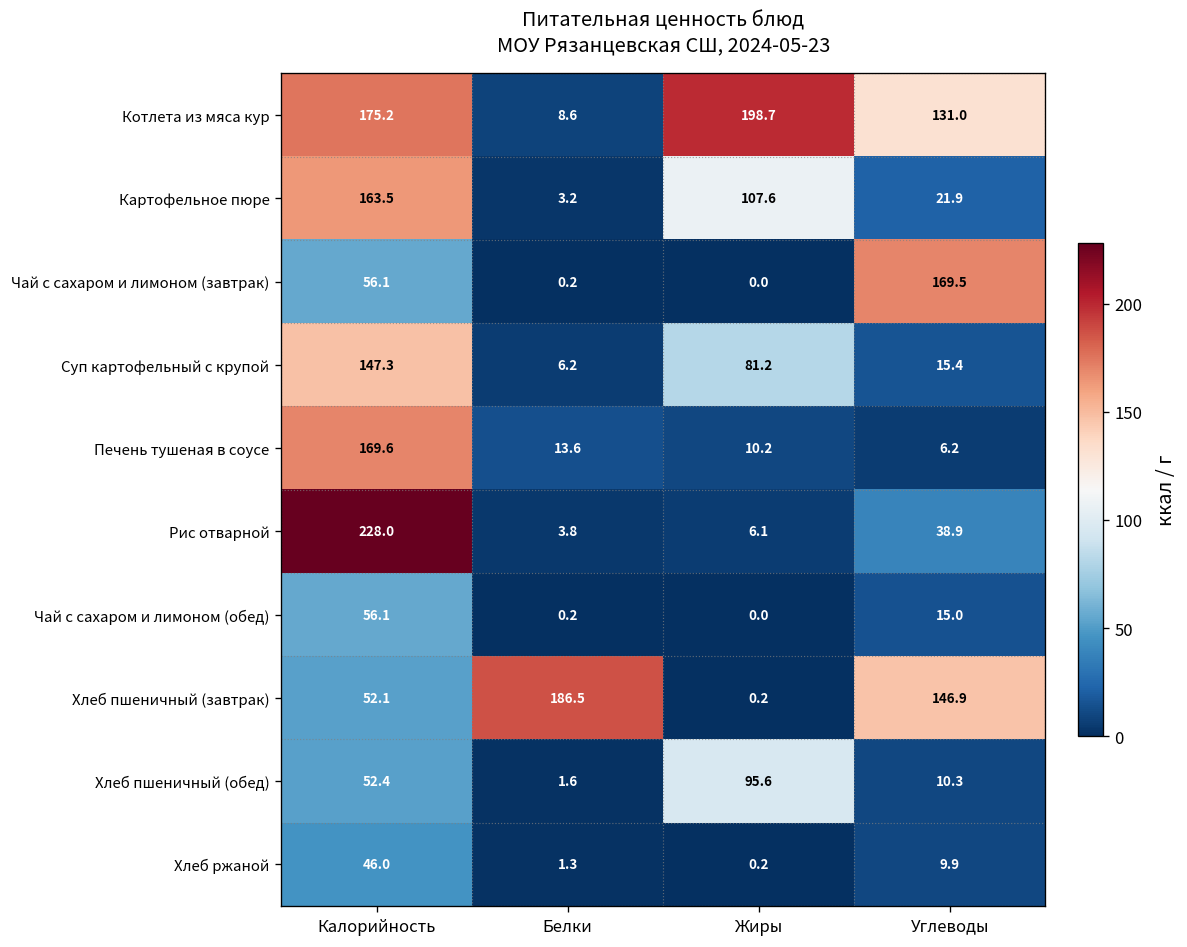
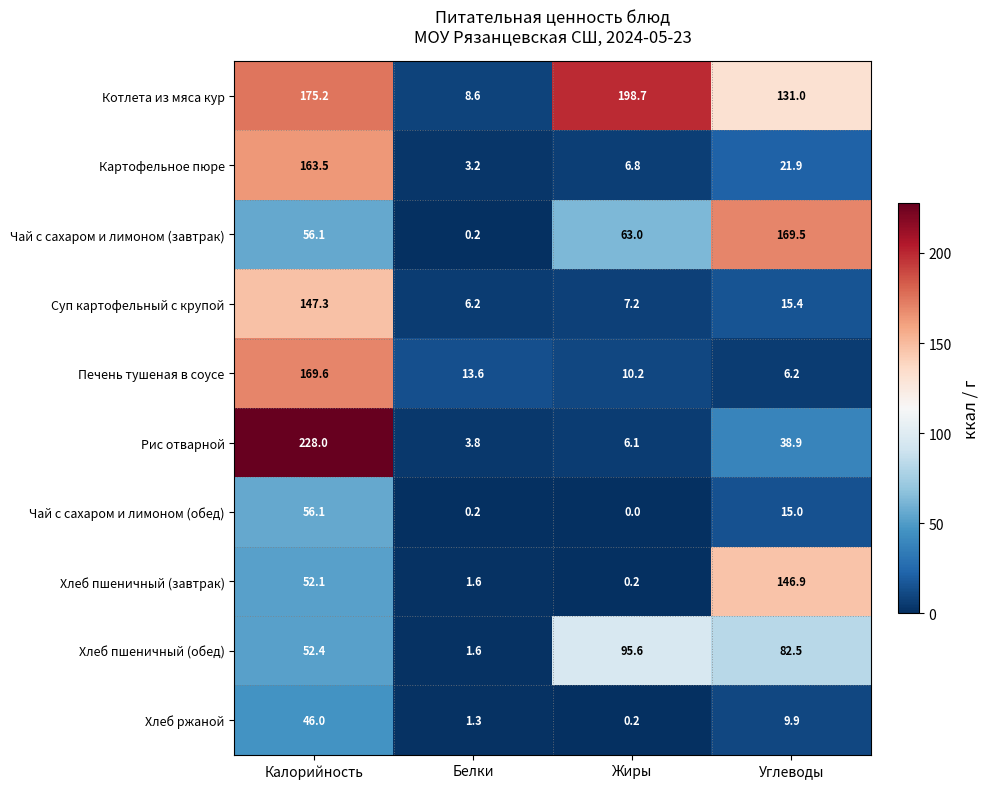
Картофельное пюре, Жиры: 107.6 -> 6.8
Чай с сахаром и лимоном (завтрак), Жиры: 0.0 -> 63.0
Суп картофельный с крупой, Жиры: 81.2 -> 7.2
Хлеб пшеничный (завтрак), Белки: 186.5 -> 1.6
Хлеб пшеничный (обед), Углеводы: 10.3 -> 82.5
